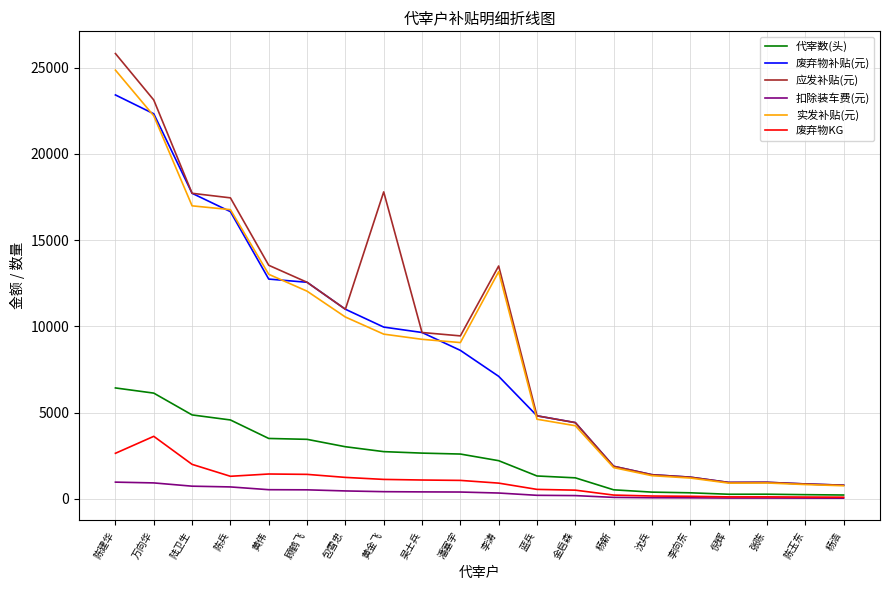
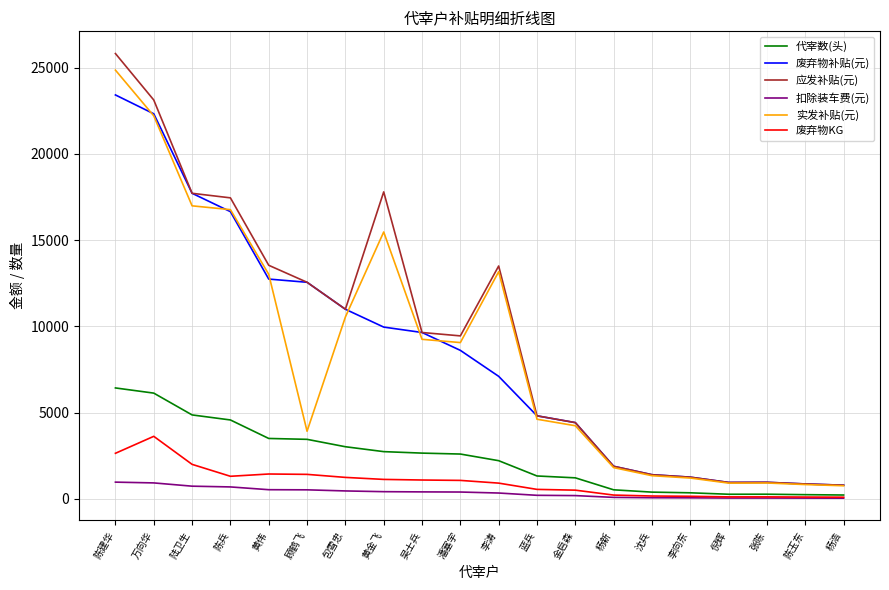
实发补贴(元), 顾鹤飞: 12000 -> 3900
实发补贴(元), 黄金飞: 9500 -> 15500
